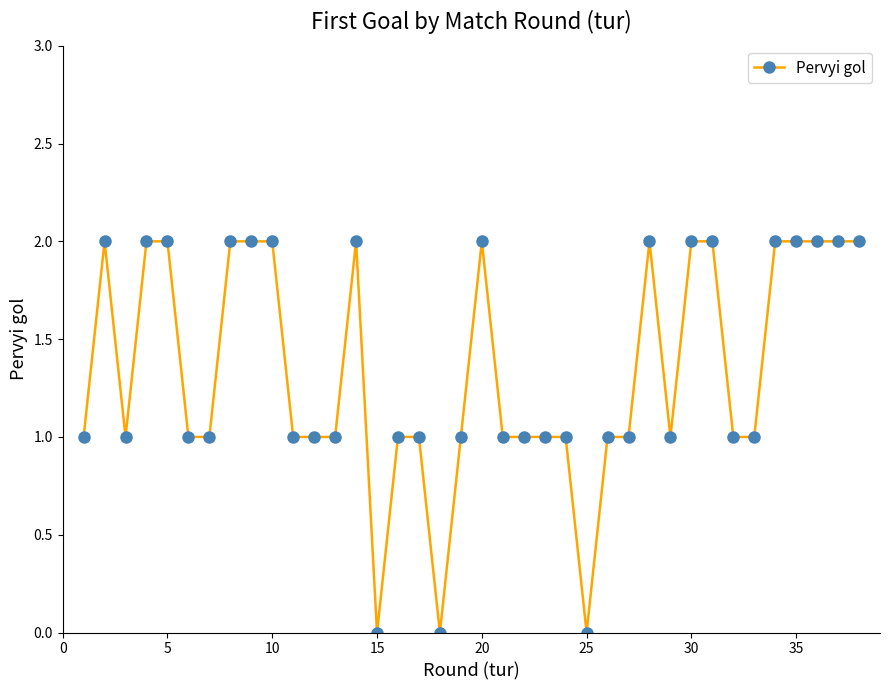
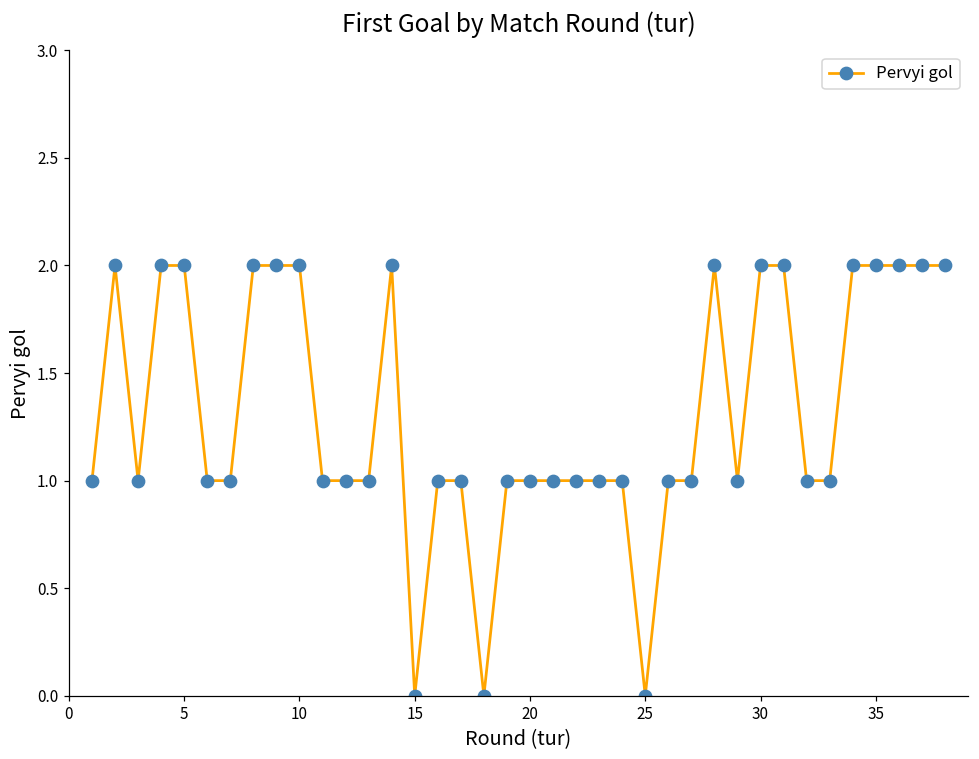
20: 2 -> 1
